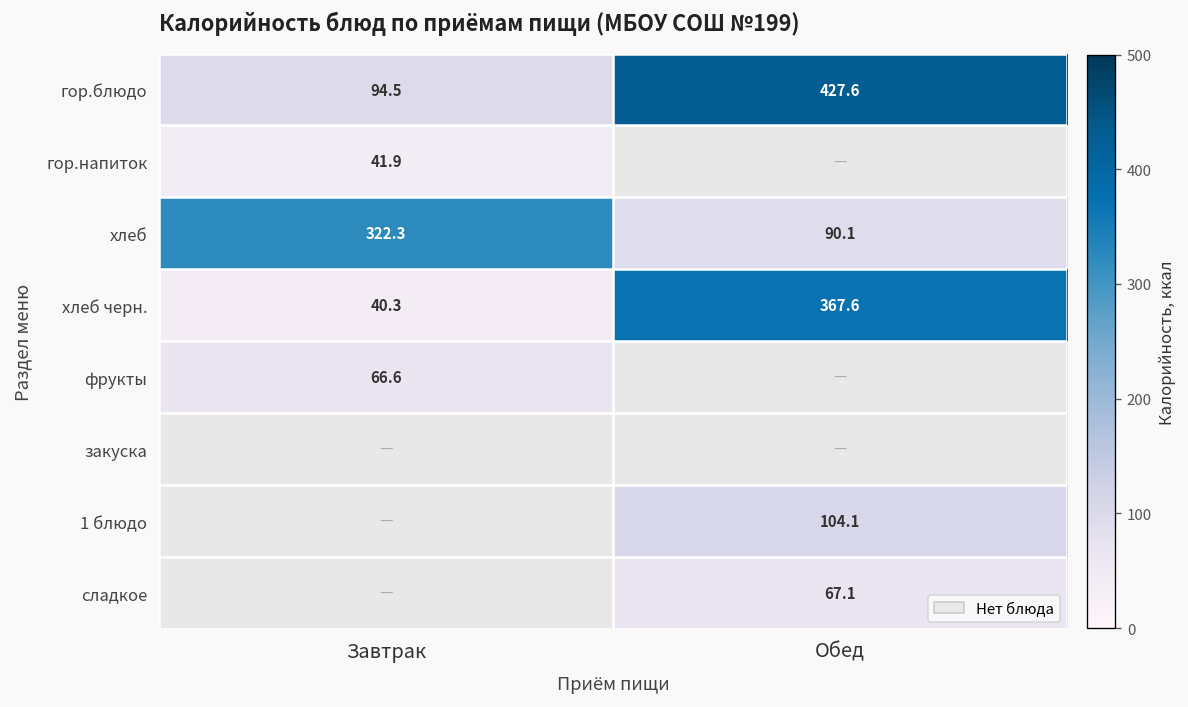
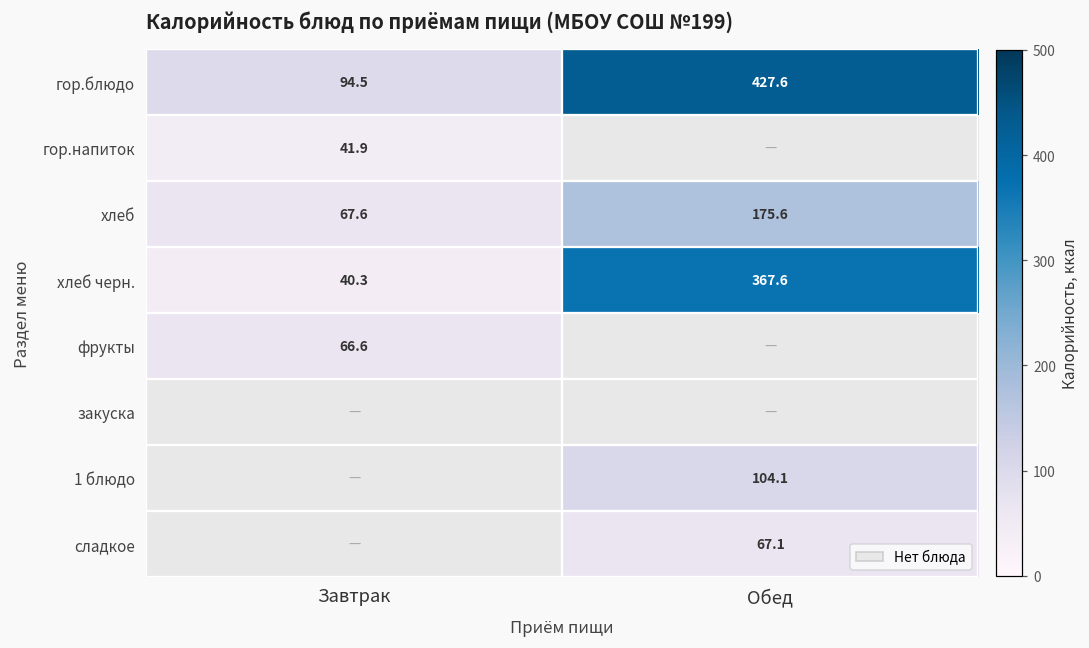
хлеб, Завтрак: 322.3 -> 67.6
хлеб, Обед: 90.1 -> 175.6
